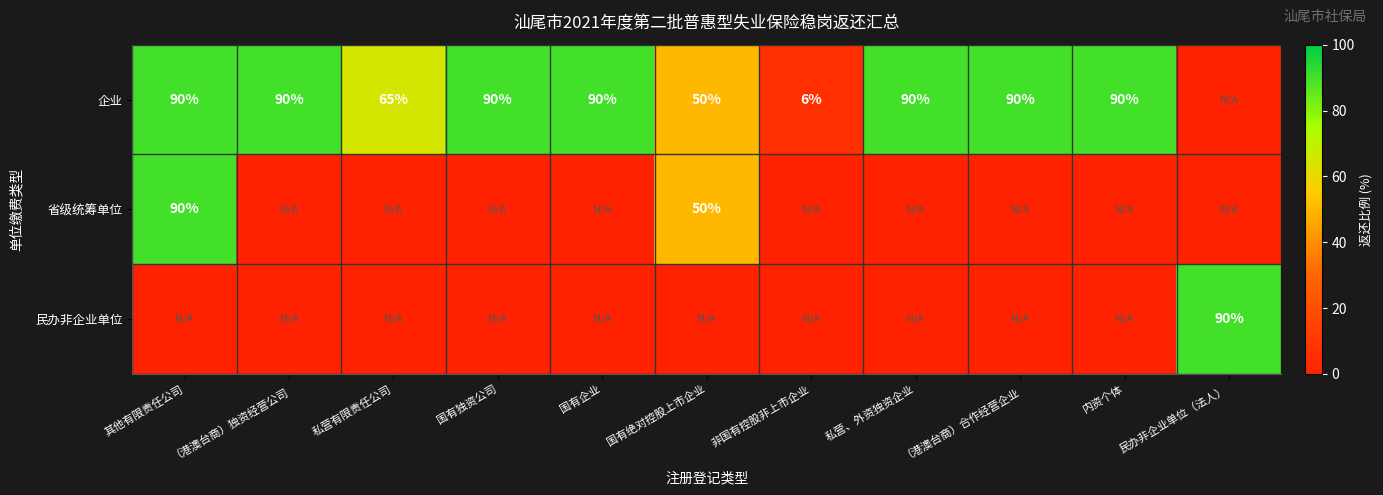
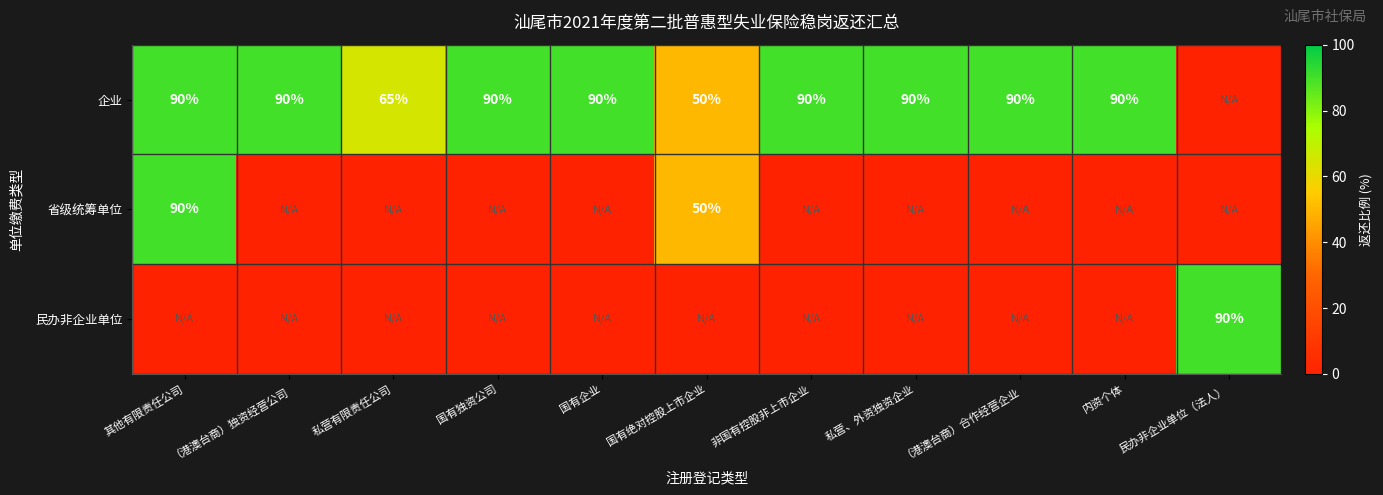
企业, 非国有控股非上市企业: 6% -> 90%
